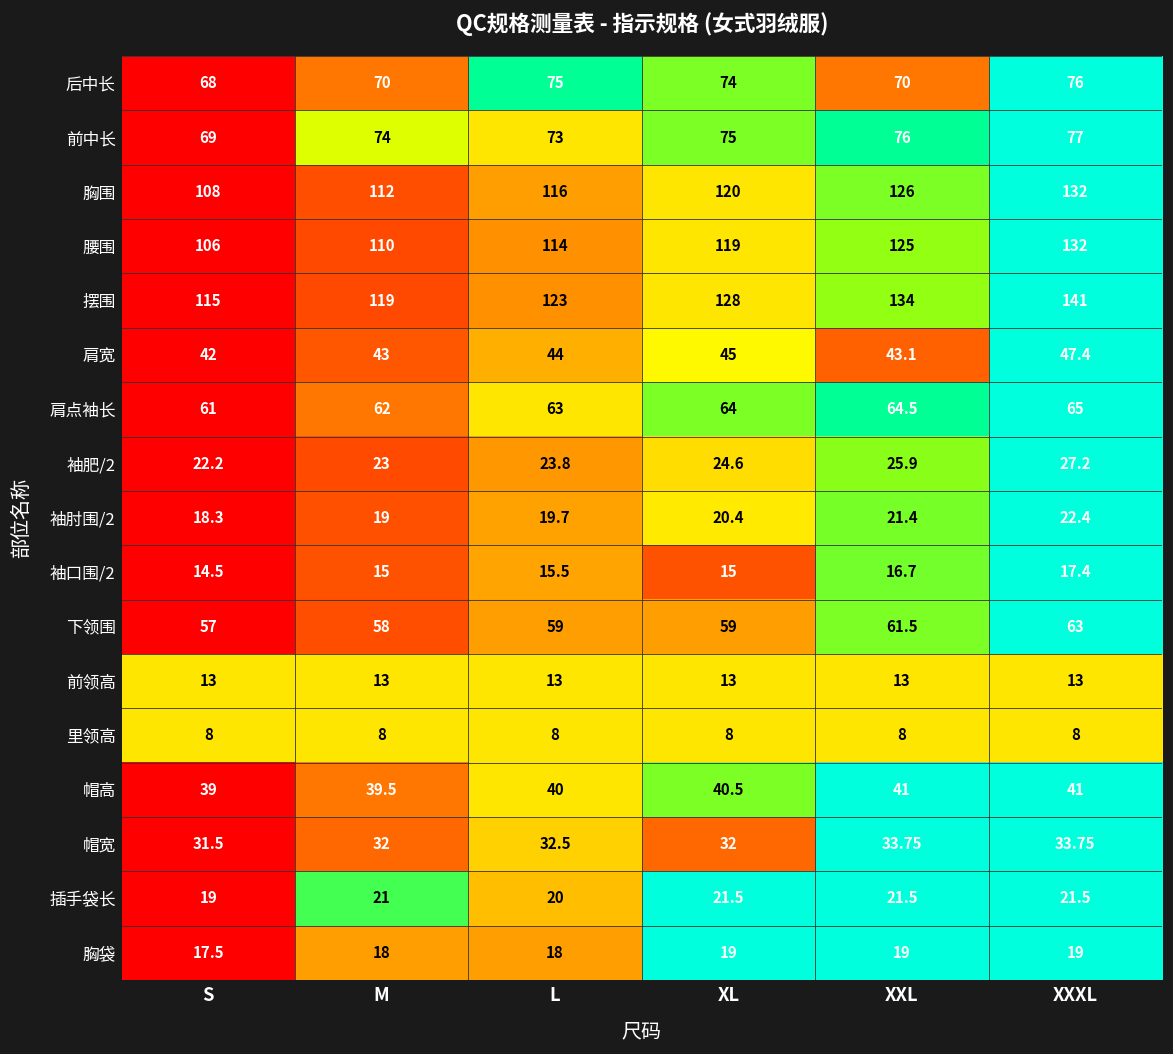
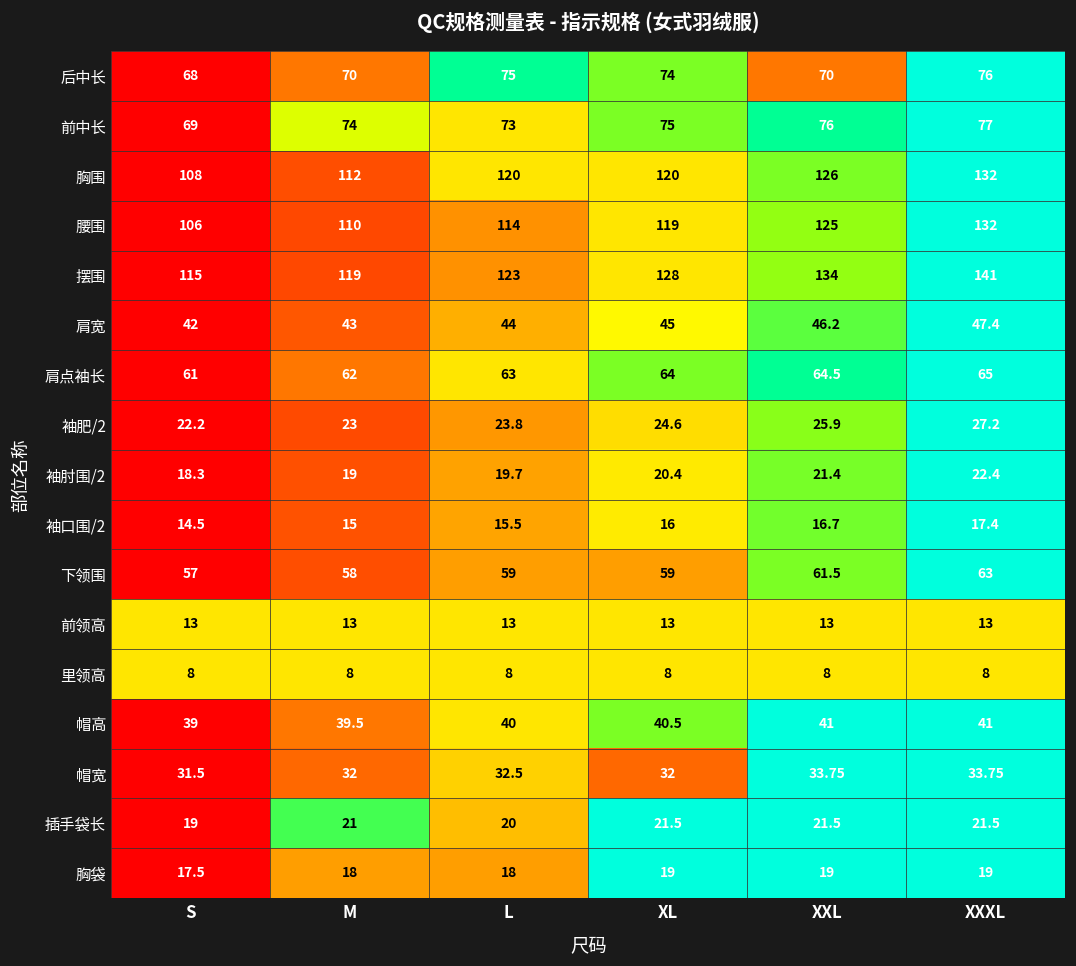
胸围, L: 116 -> 120
肩宽, XXL: 43.1 -> 46.2
袖口围/2, XL: 15 -> 16
